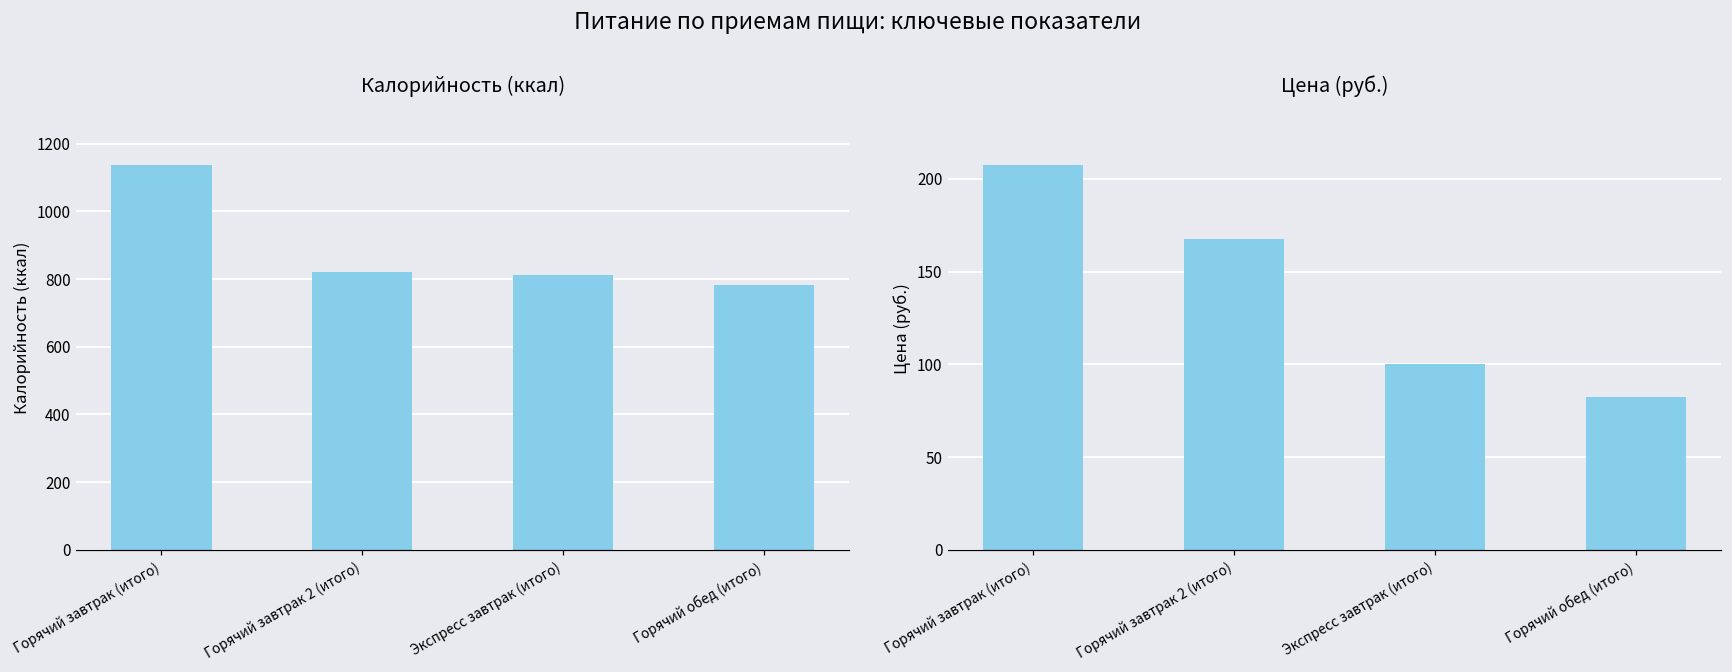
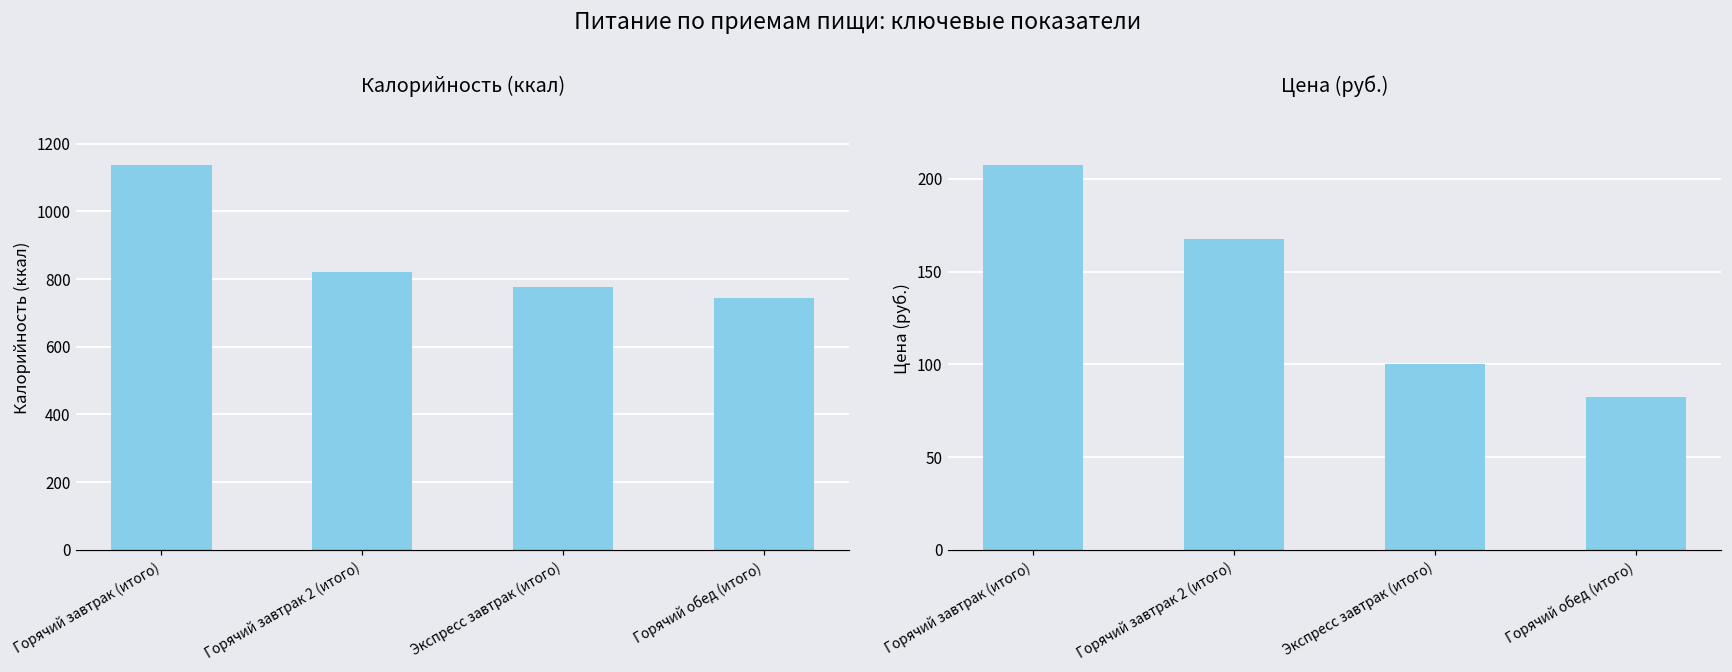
Калорийность (ккал), Экспресс завтрак (итого): 810 -> 780
Калорийность (ккал), Горячий обед (итого): 780 -> 740
